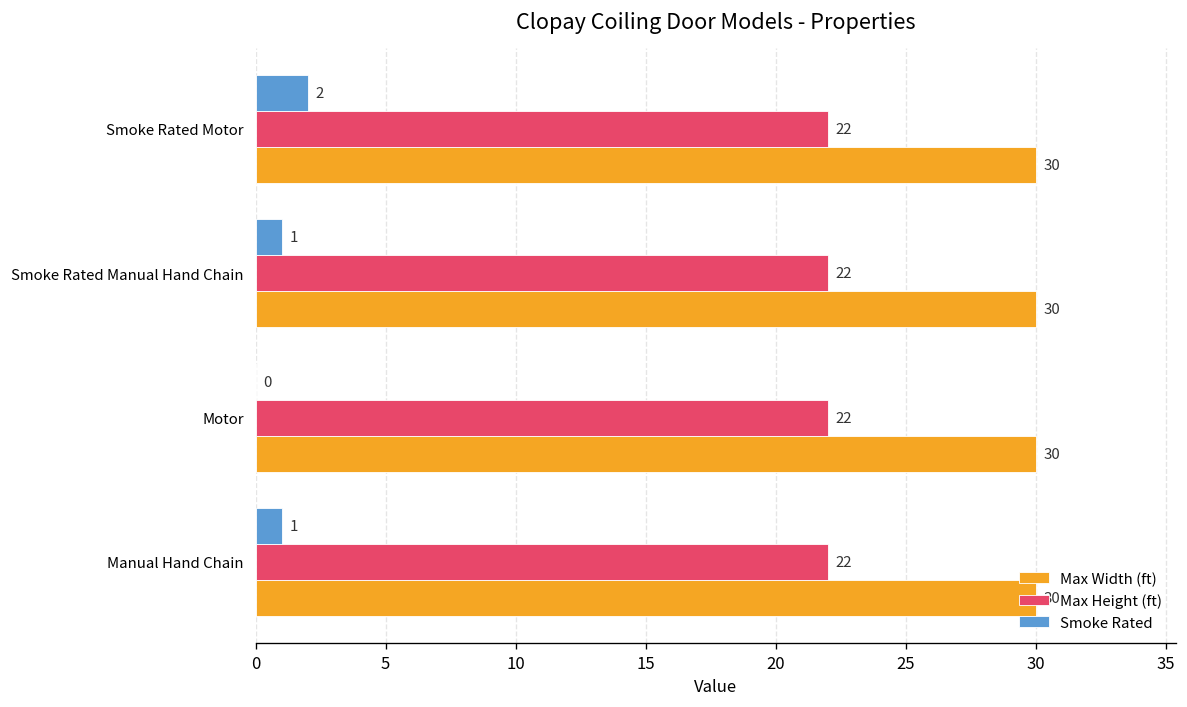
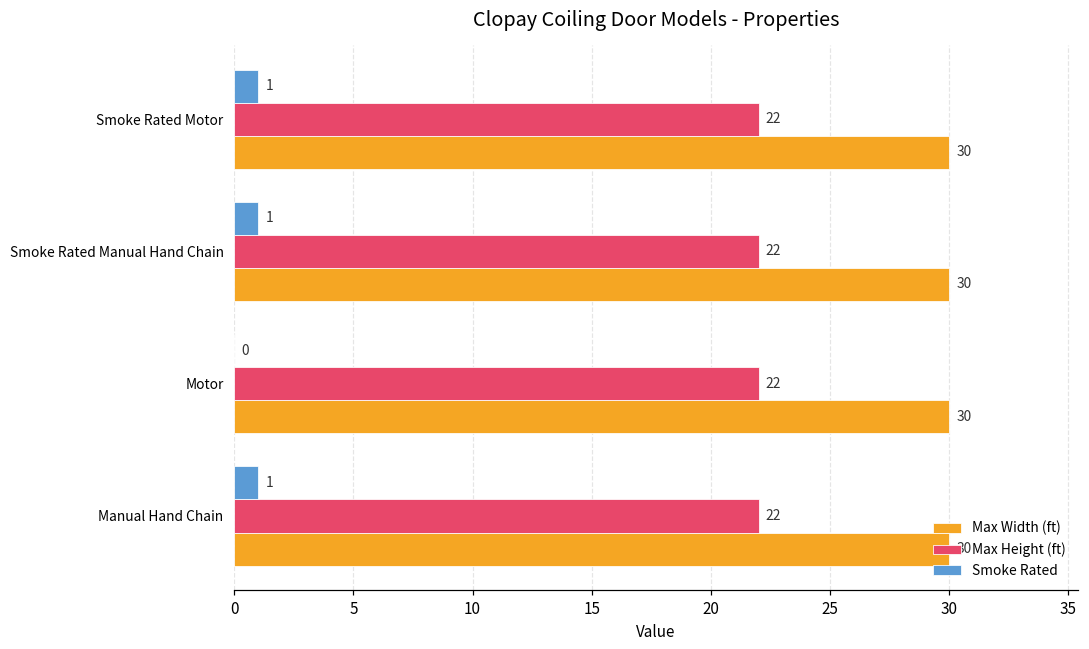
Smoke Rated, Smoke Rated Motor: 2 -> 1
